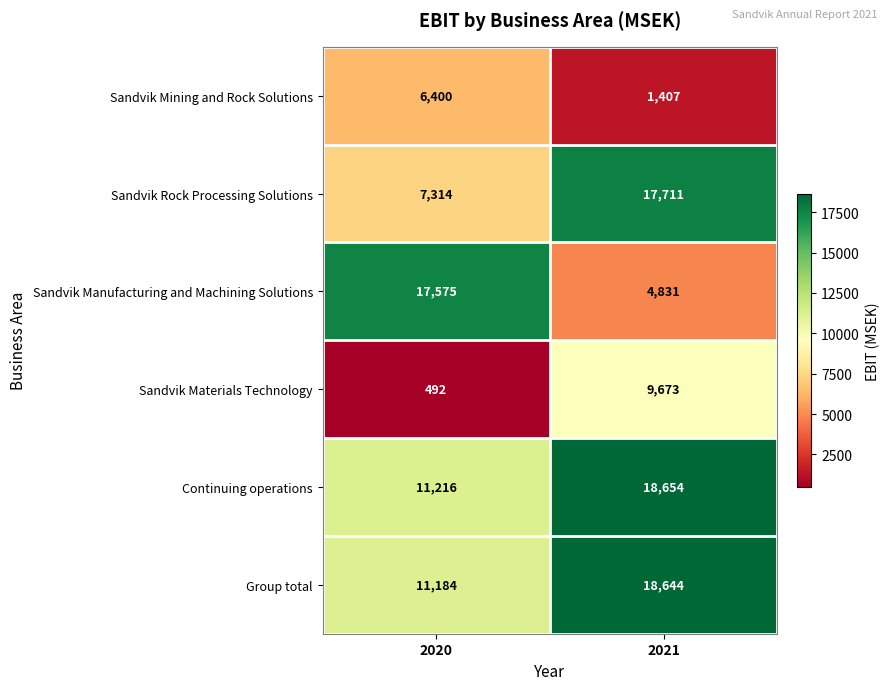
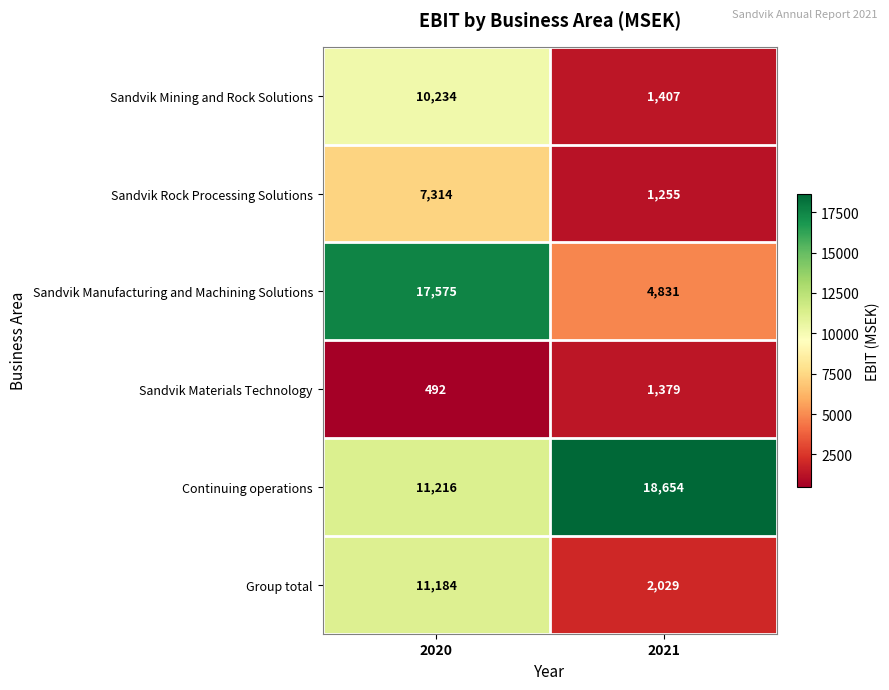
Sandvik Mining and Rock Solutions, 2020: 6,400 -> 10,234
Sandvik Rock Processing Solutions, 2021: 17,711 -> 1,255
Sandvik Materials Technology, 2021: 9,673 -> 1,379
Group total, 2021: 18,644 -> 2,029
